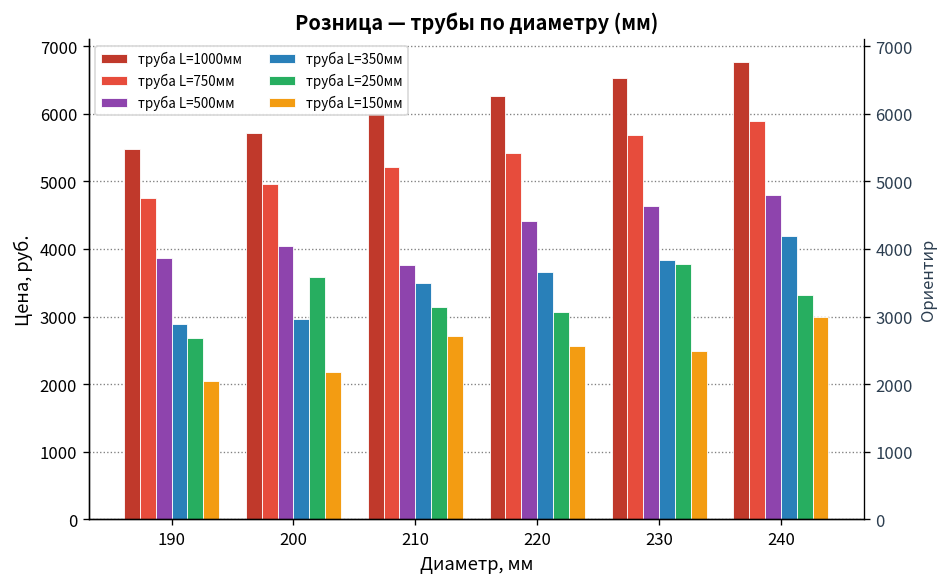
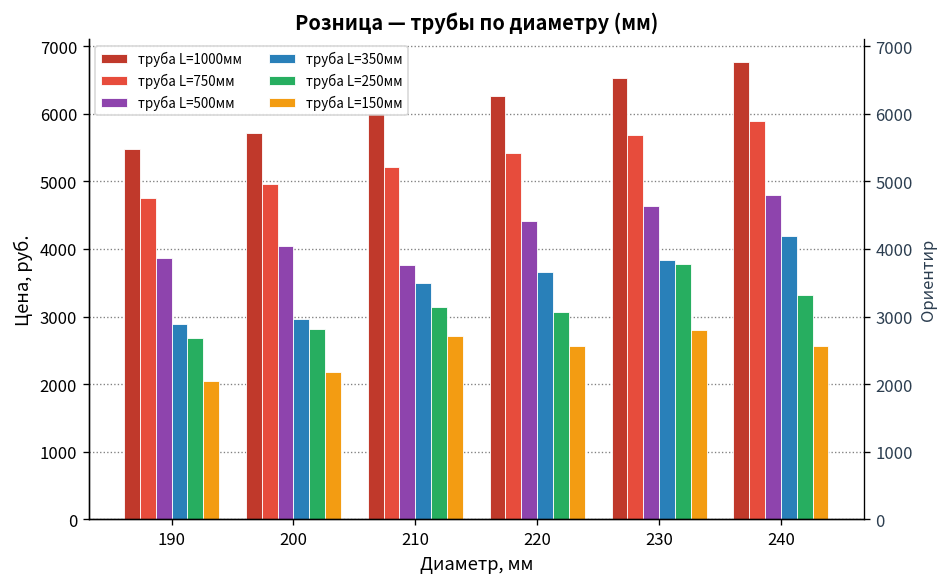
труба L=250мм, 200: 3600 -> 2800
труба L=150мм, 230: 2500 -> 2800
труба L=150мм, 240: 3000 -> 2600
